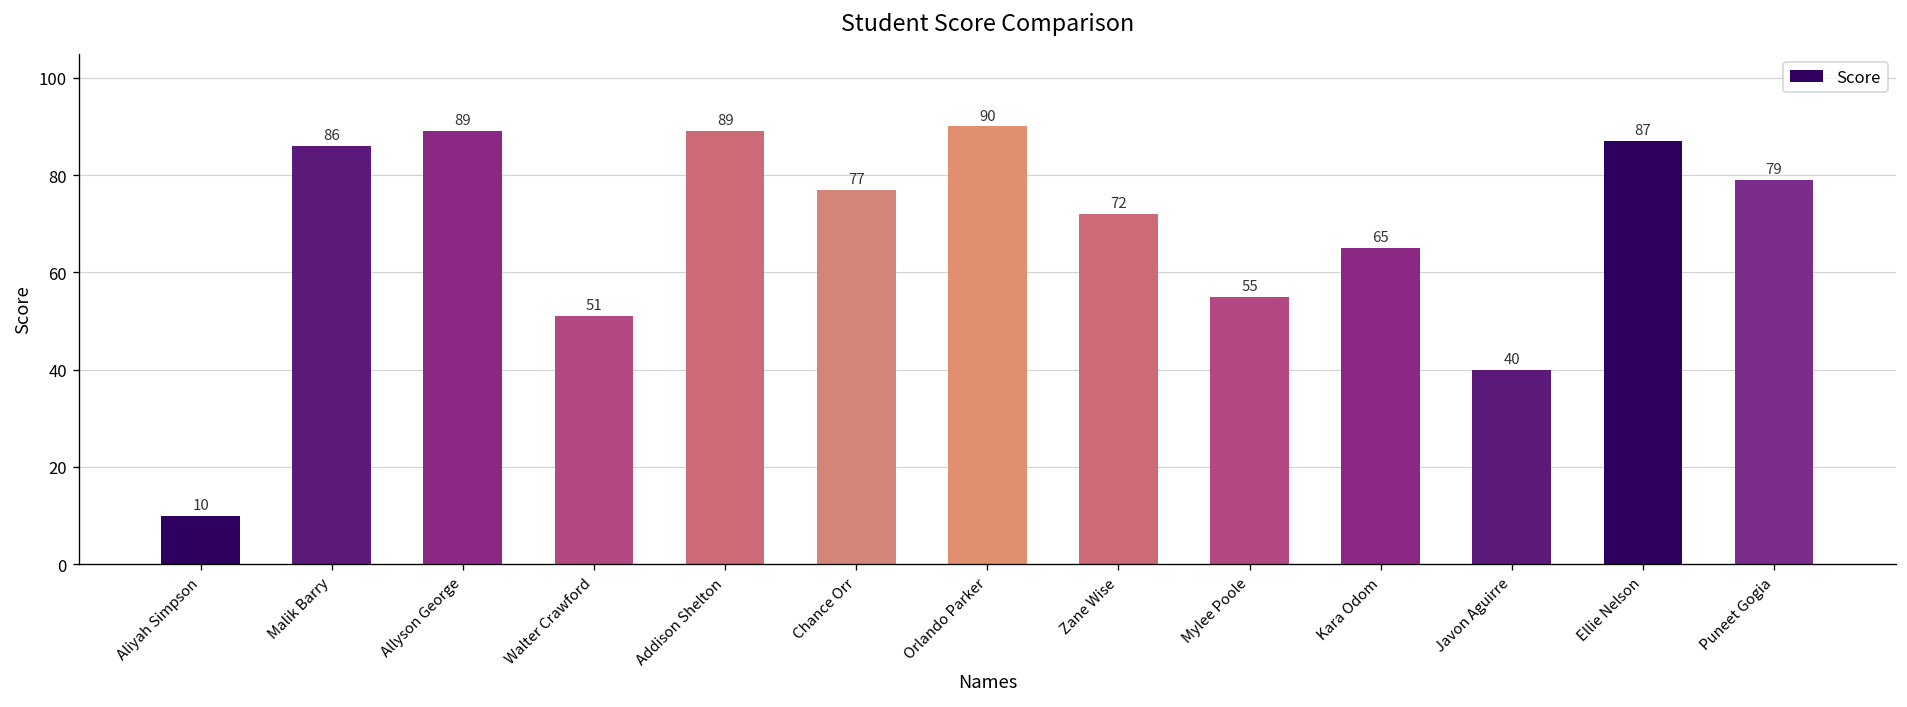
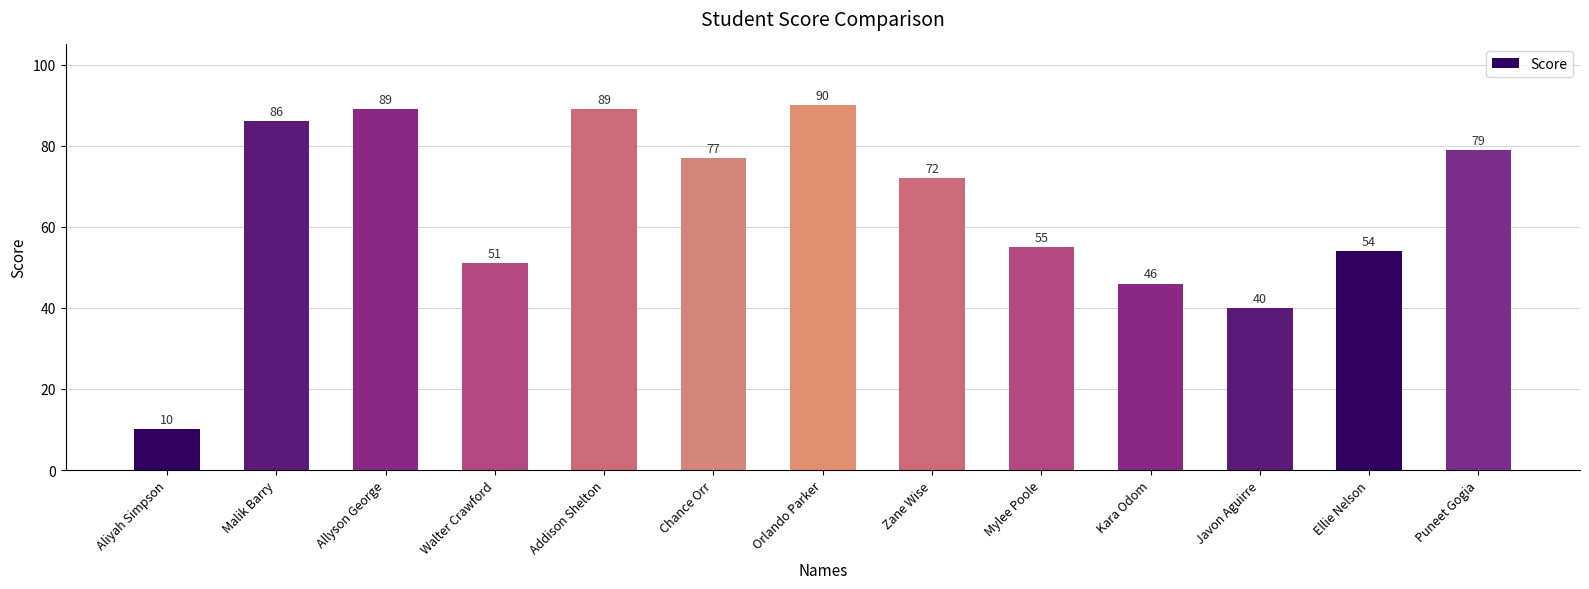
Kara Odom: 65 -> 46
Ellie Nelson: 87 -> 54
